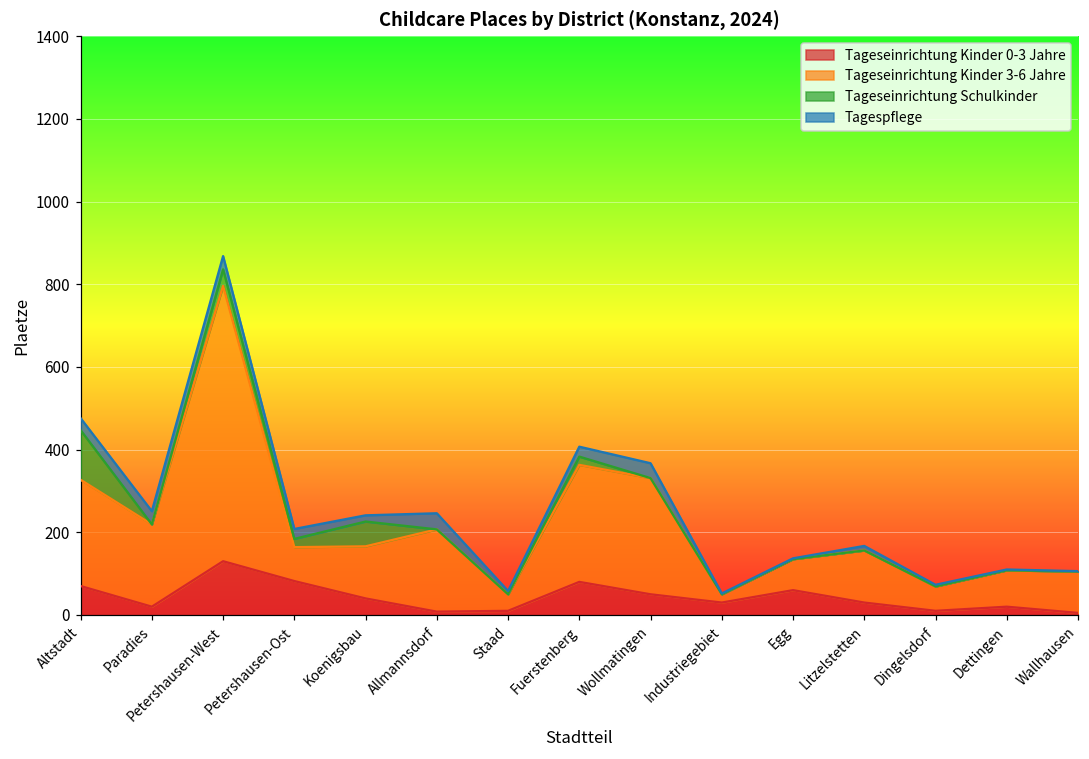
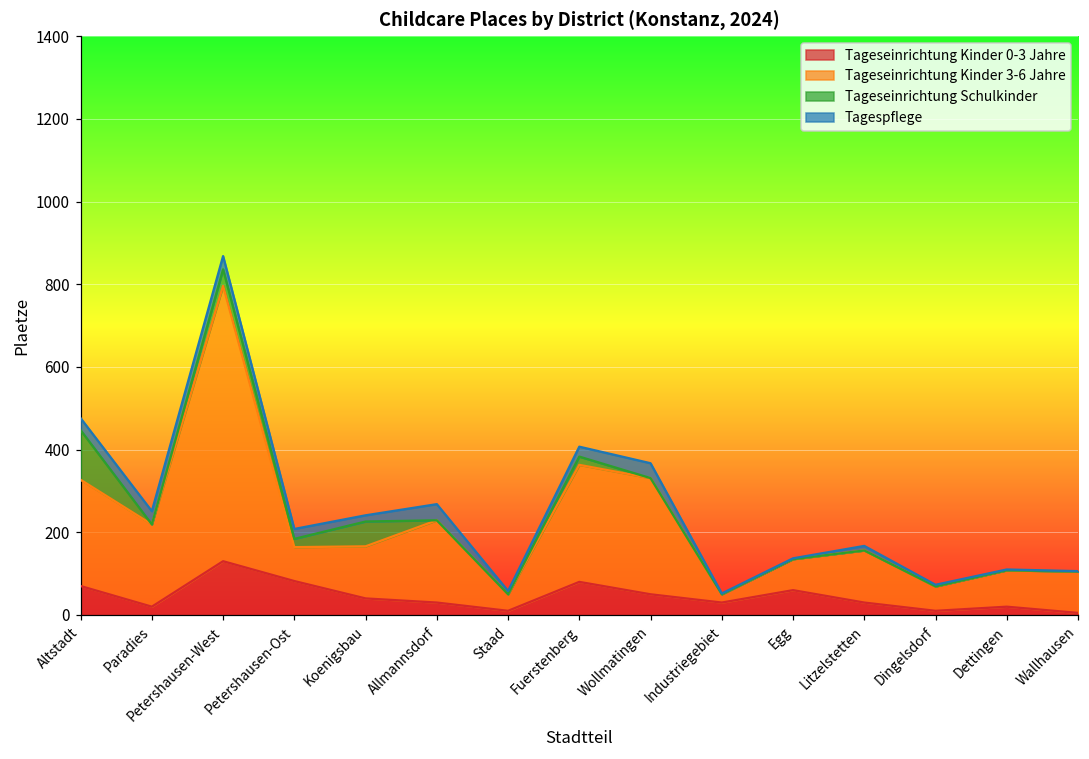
Tageseinrichtung Kinder 0-3 Jahre, Allmannsdorf: 10 -> 30
